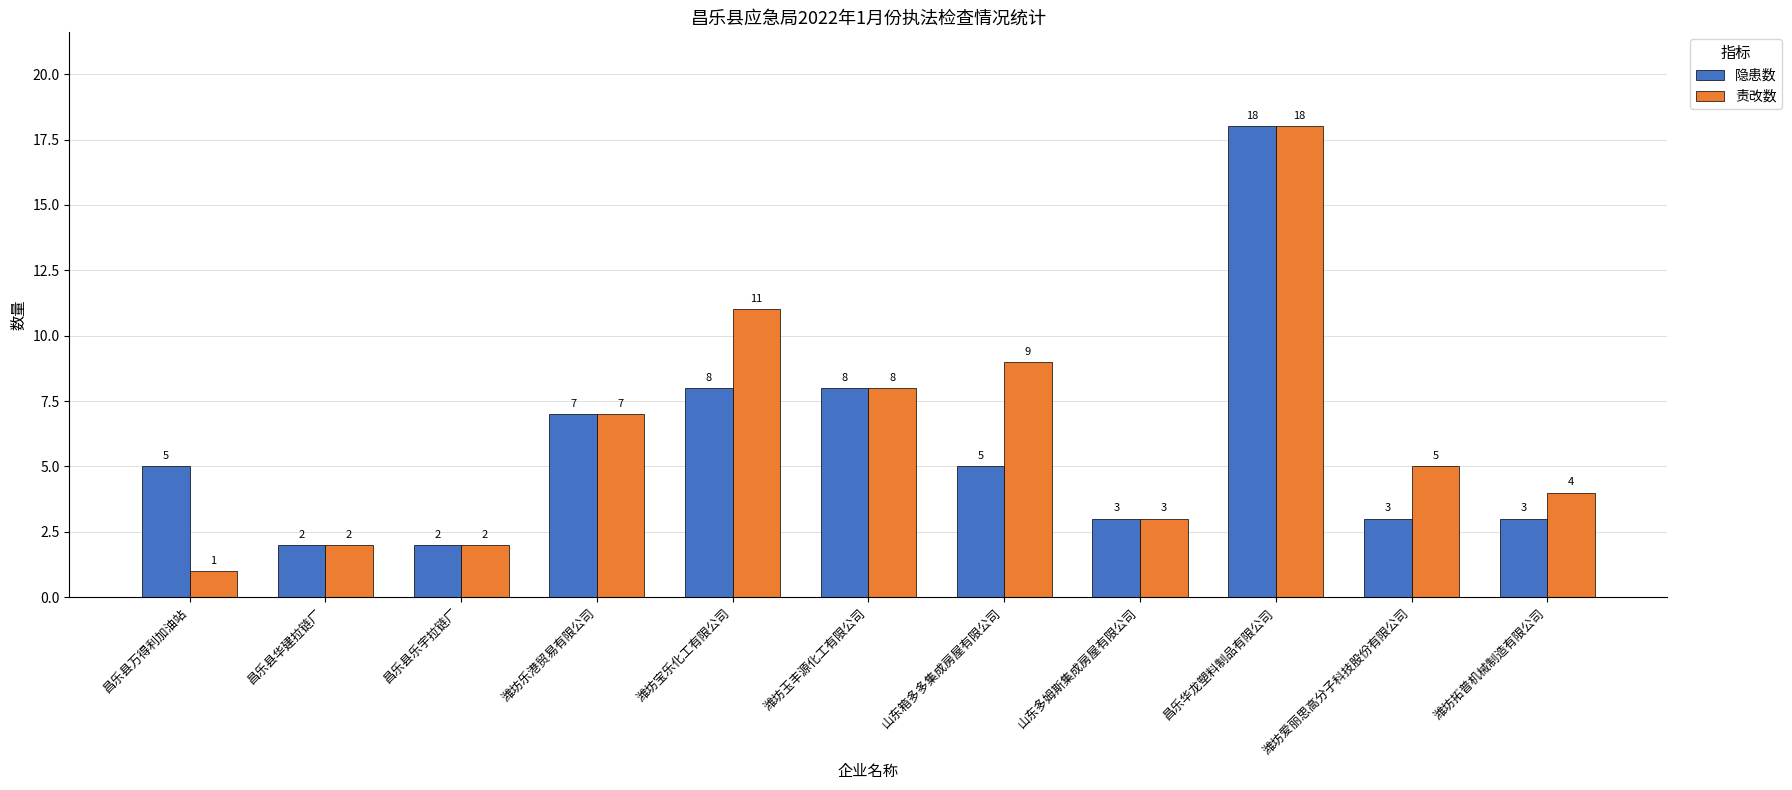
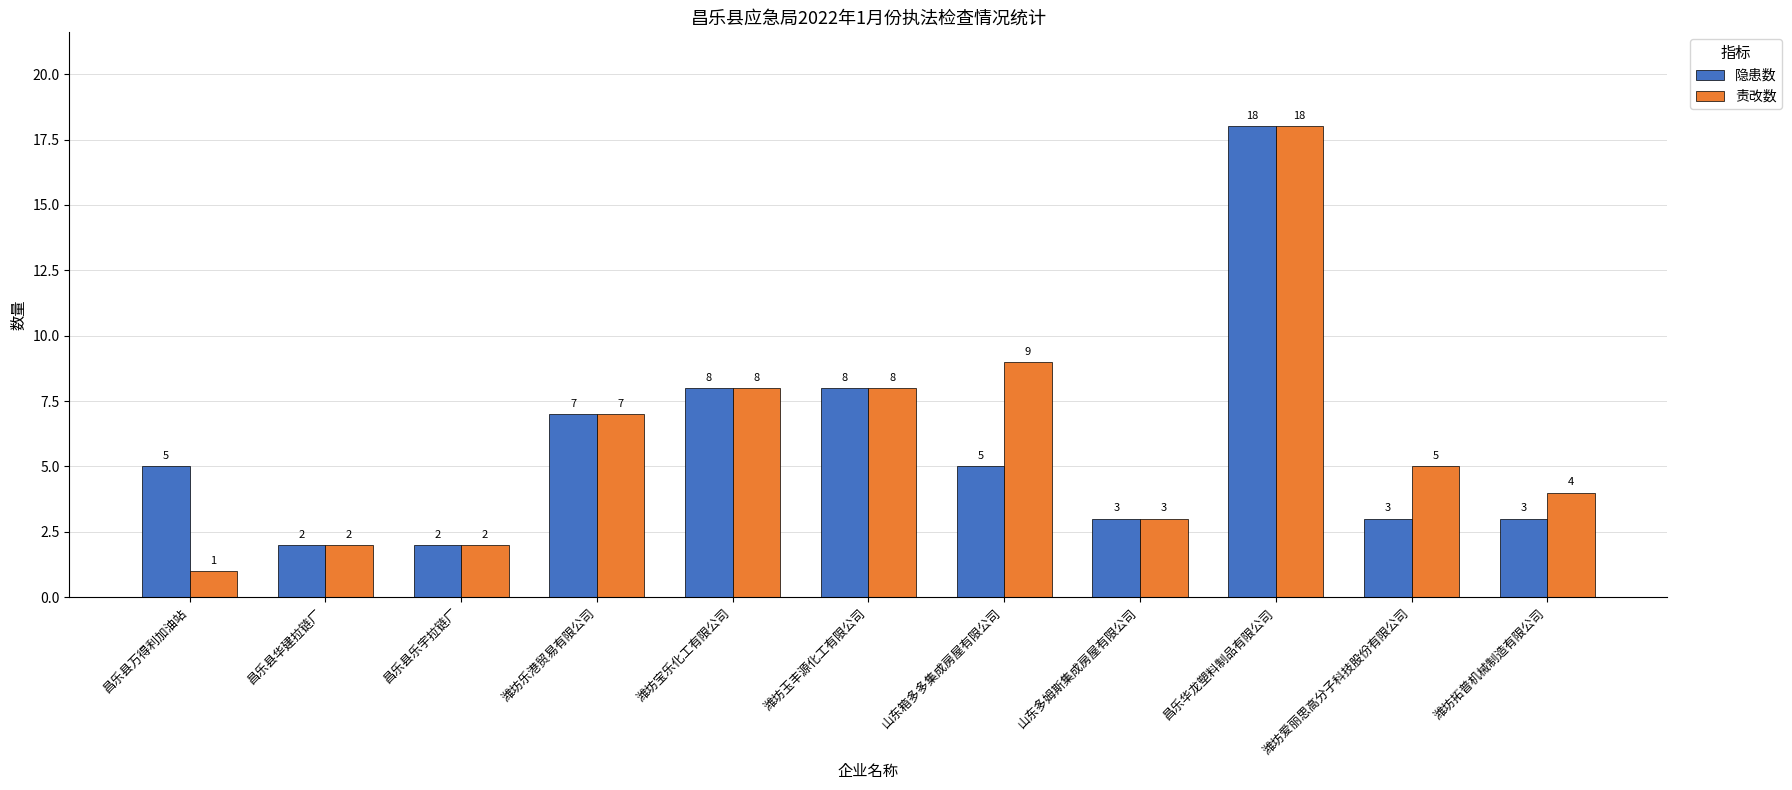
责改数, 潍坊宝乐化工有限公司: 11 -> 8
